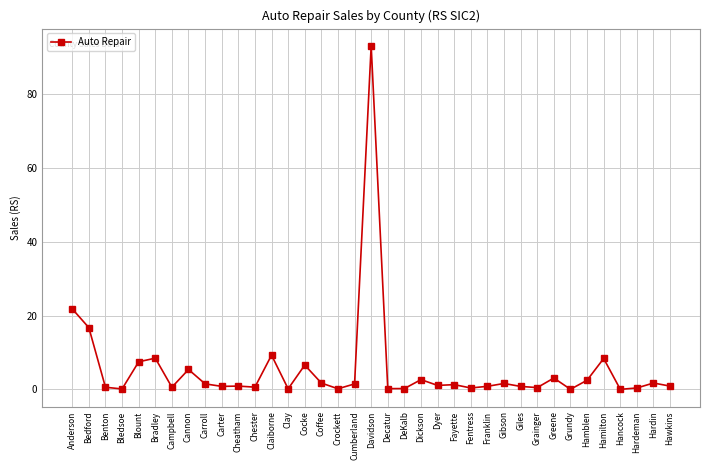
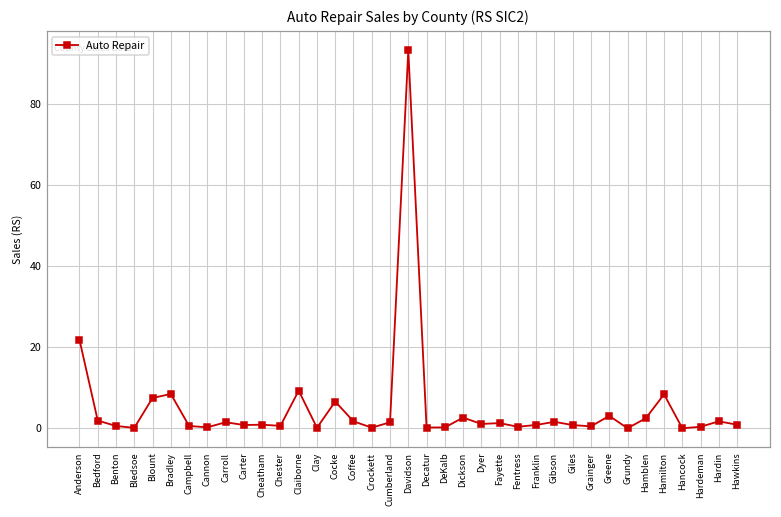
Bedford: 17 -> 2
Cannon: 5 -> 0
